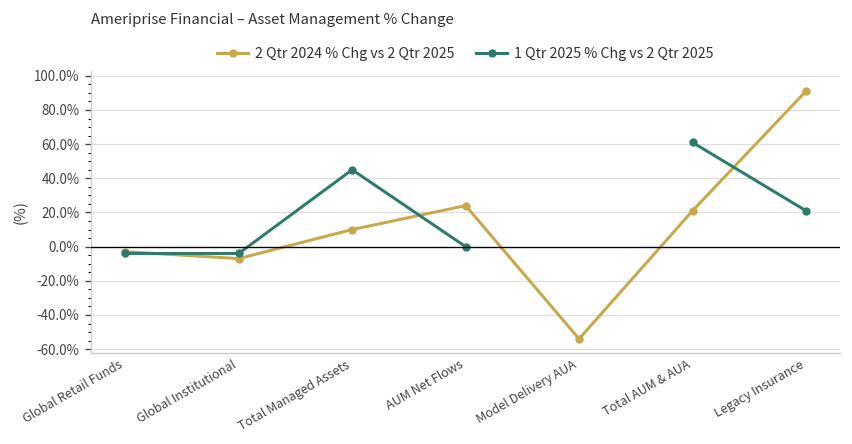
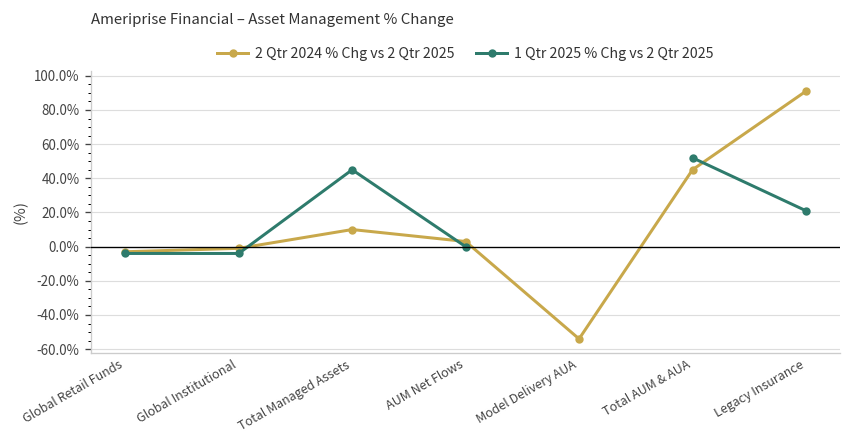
2 Qtr 2024 % Chg vs 2 Qtr 2025, Global Institutional: -7% -> -1%
2 Qtr 2024 % Chg vs 2 Qtr 2025, AUM Net Flows: 24% -> 3%
2 Qtr 2024 % Chg vs 2 Qtr 2025, Total AUM & AUA: 21% -> 45%
1 Qtr 2025 % Chg vs 2 Qtr 2025, Total AUM & AUA: 61% -> 52%
